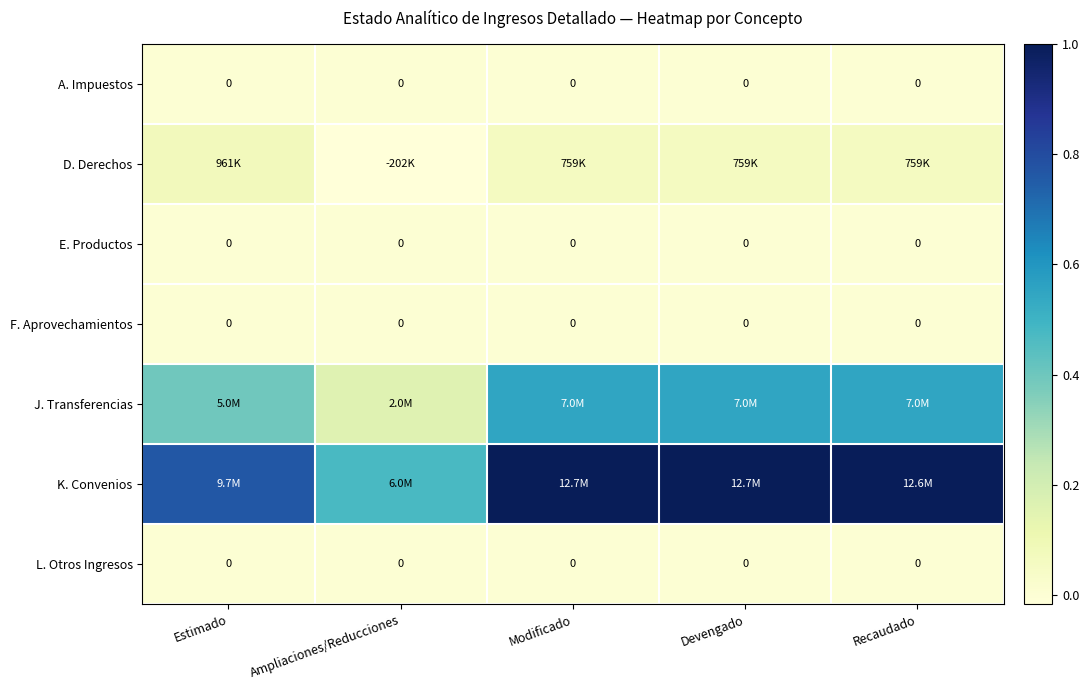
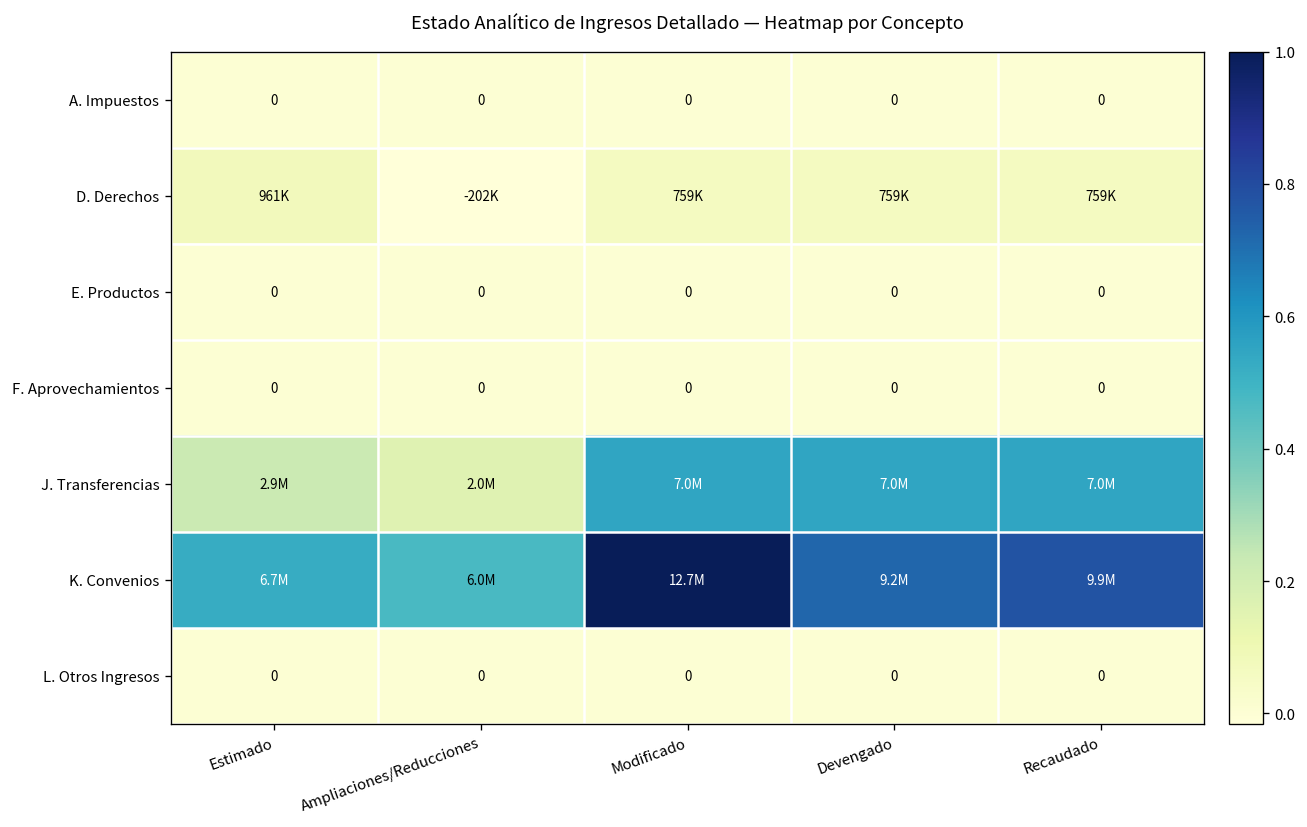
J. Transferencias, Estimado: 5.0M -> 2.9M
K. Convenios, Estimado: 9.7M -> 6.7M
K. Convenios, Devengado: 12.7M -> 9.2M
K. Convenios, Recaudado: 12.6M -> 9.9M
